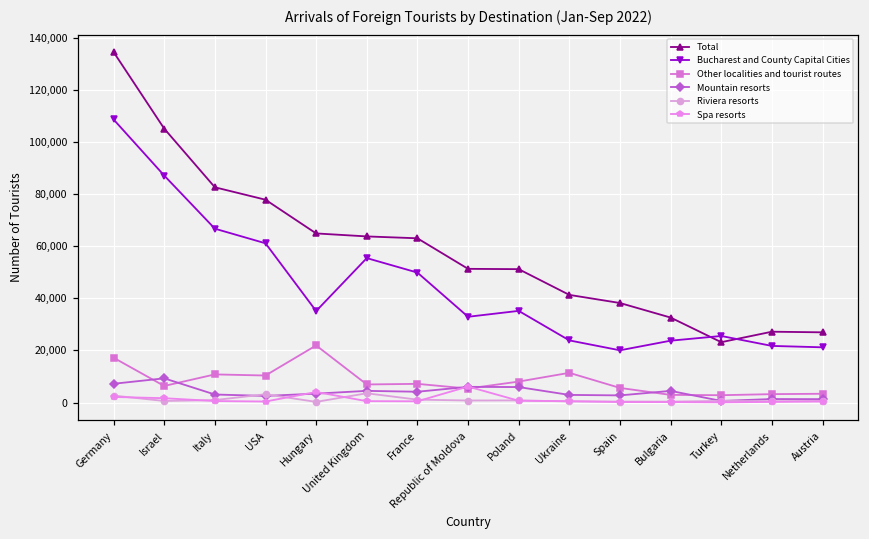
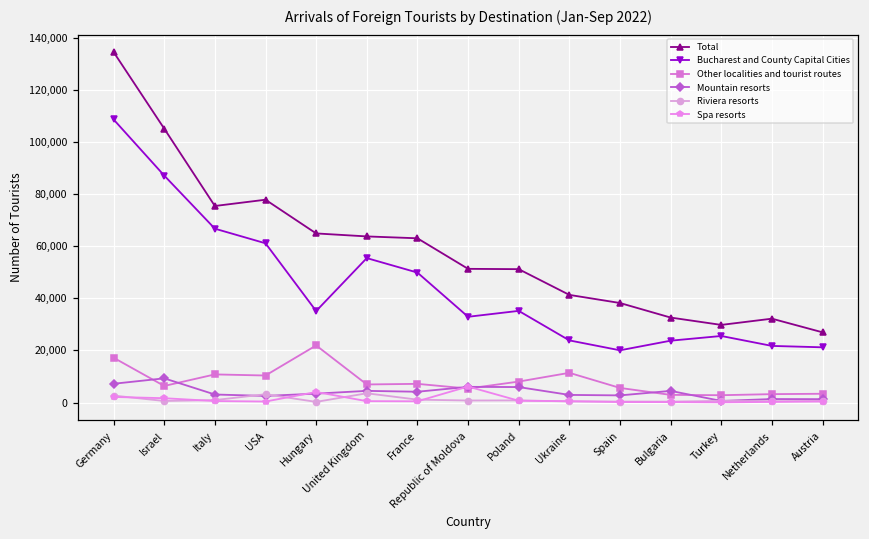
Total, Italy: 83,000 -> 75,000
Total, Turkey: 23,000 -> 30,000
Total, Netherlands: 27,000 -> 32,000
